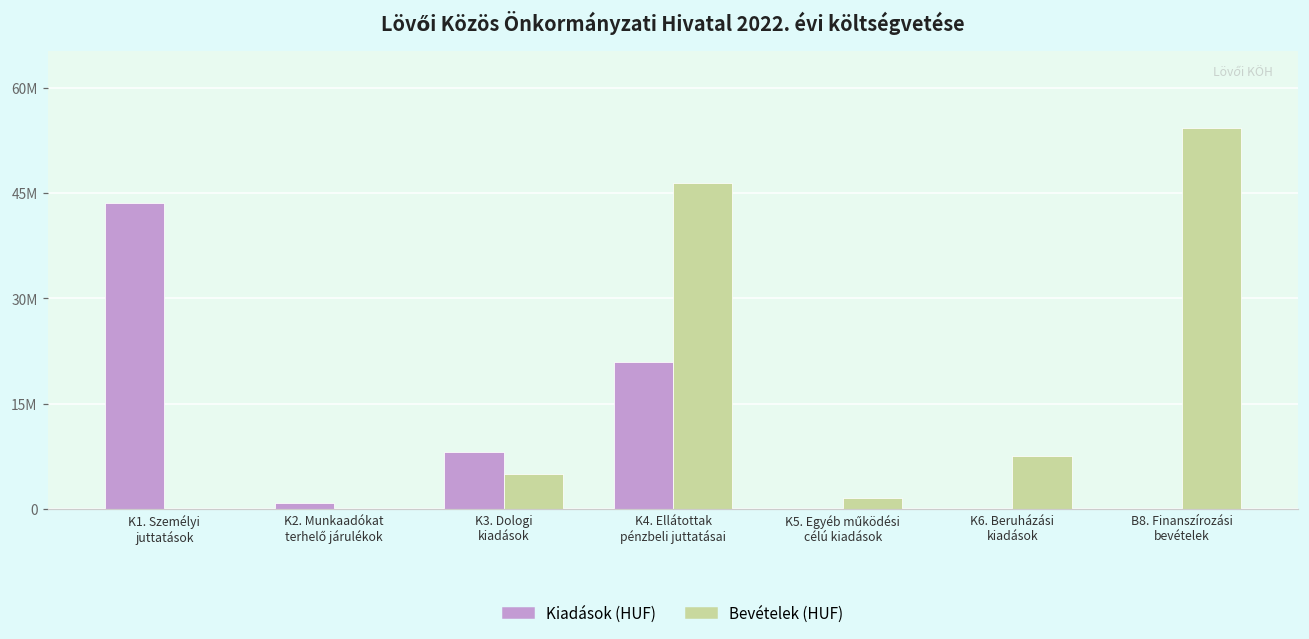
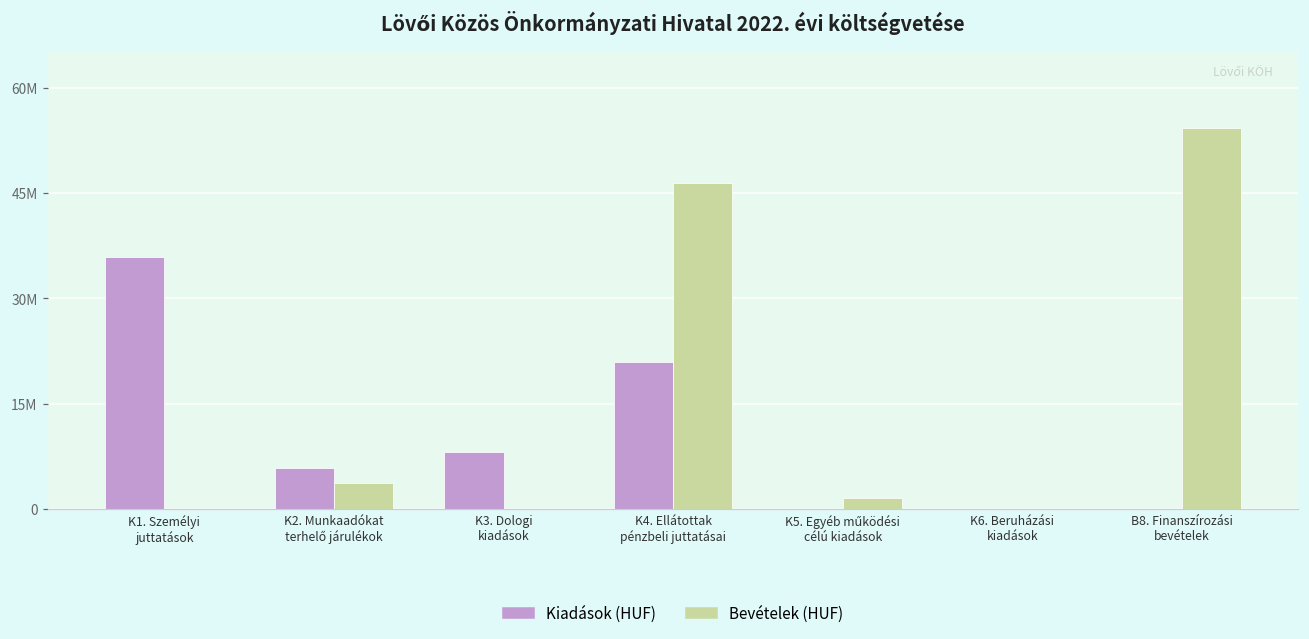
Kiadások (HUF), K1. Személyi juttatások: 44000000 -> 36000000
Kiadások (HUF), K2. Munkaadókat terhelő járulékok: 1000000 -> 6000000
Bevételek (HUF), K2. Munkaadókat terhelő járulékok: 0 -> 4000000
Bevételek (HUF), K3. Dologi kiadások: 5000000 -> 0
Bevételek (HUF), K6. Beruházási kiadások: 8000000 -> 0
